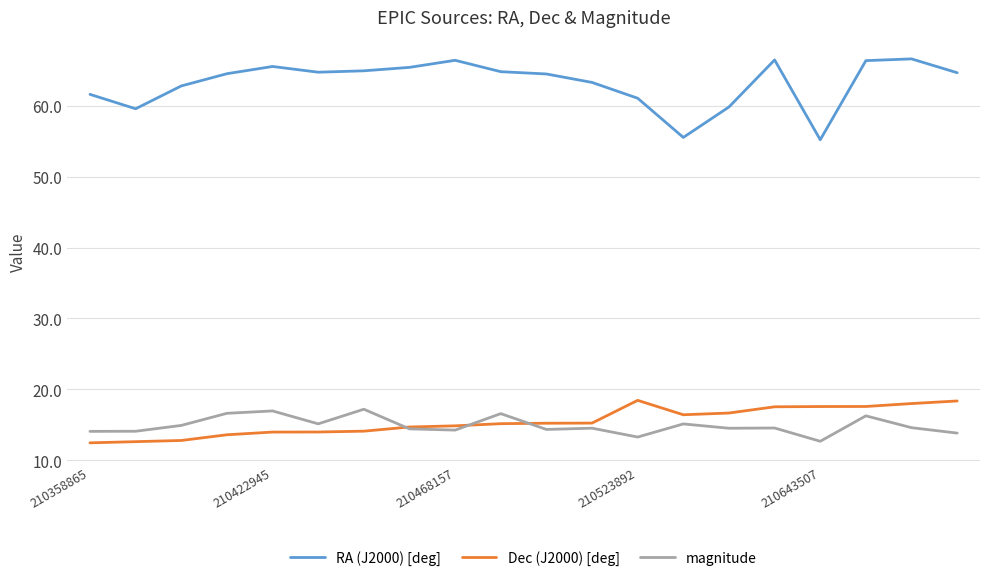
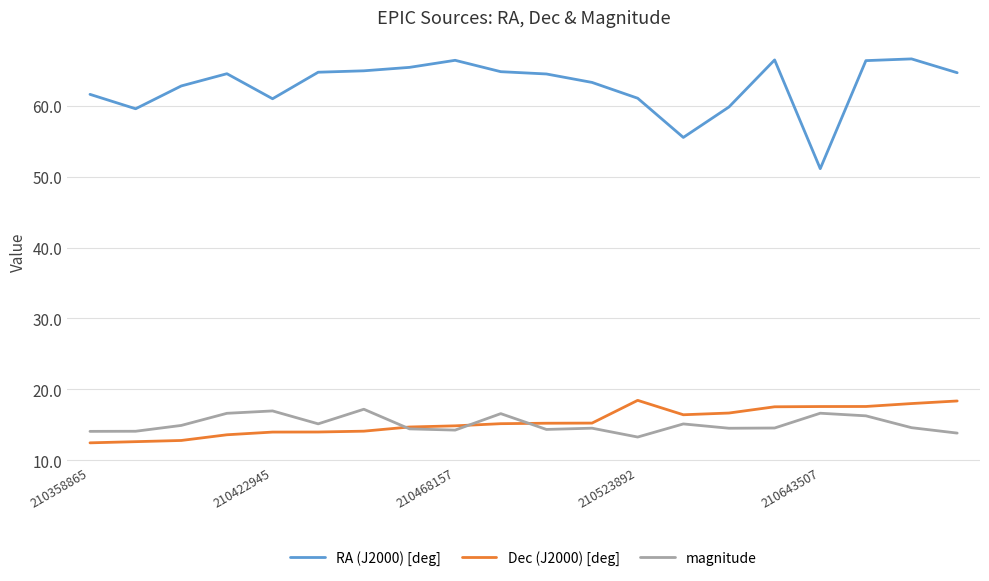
RA (J2000) [deg], 210422945: 66 -> 61
RA (J2000) [deg], 210643507: 55 -> 51
magnitude, 210643507: 13 -> 17
